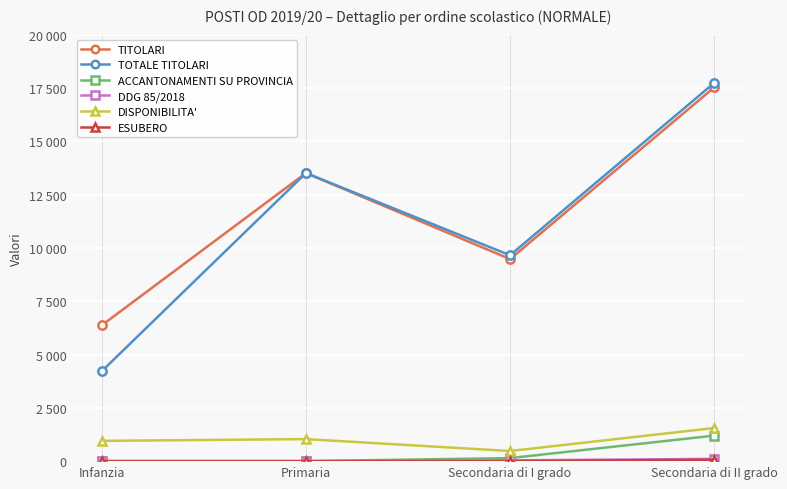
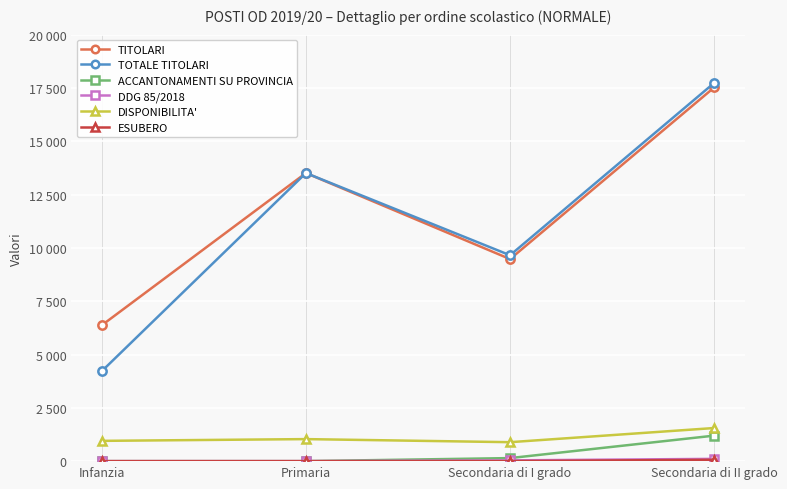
DISPONIBILITA', Secondaria di I grado: 500 -> 900
